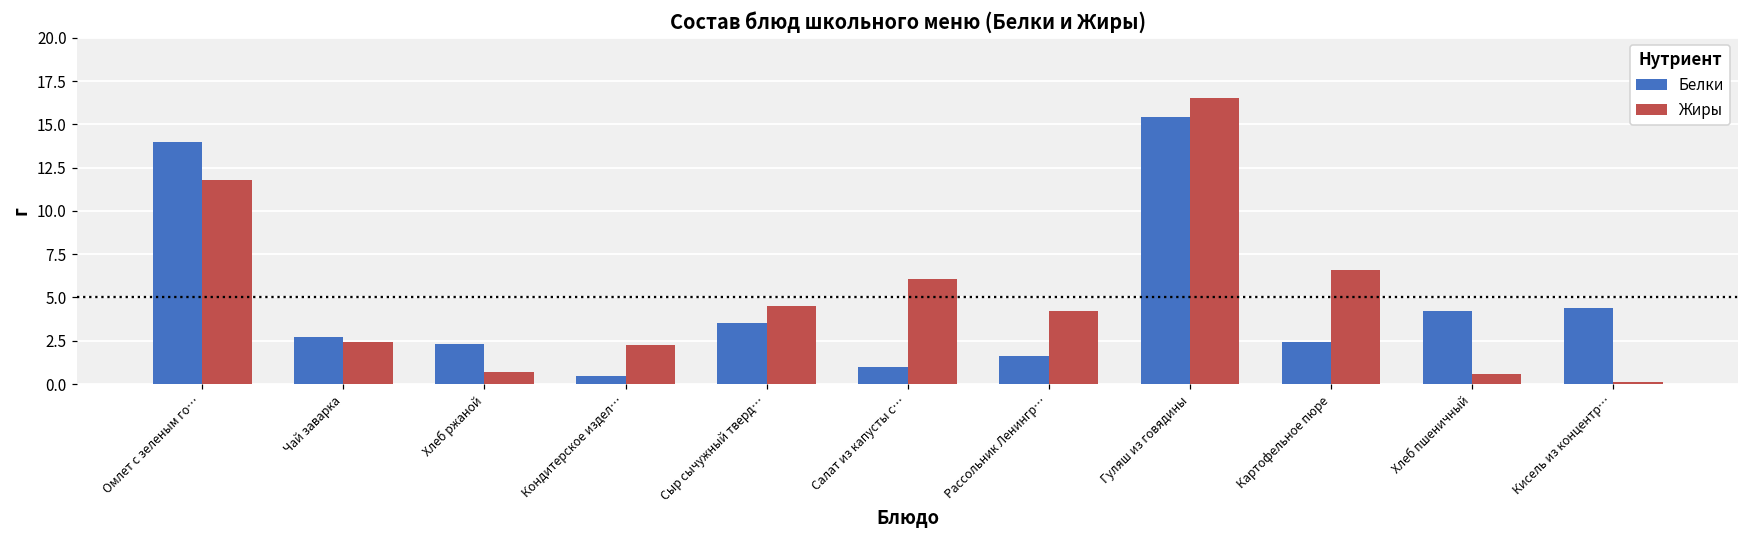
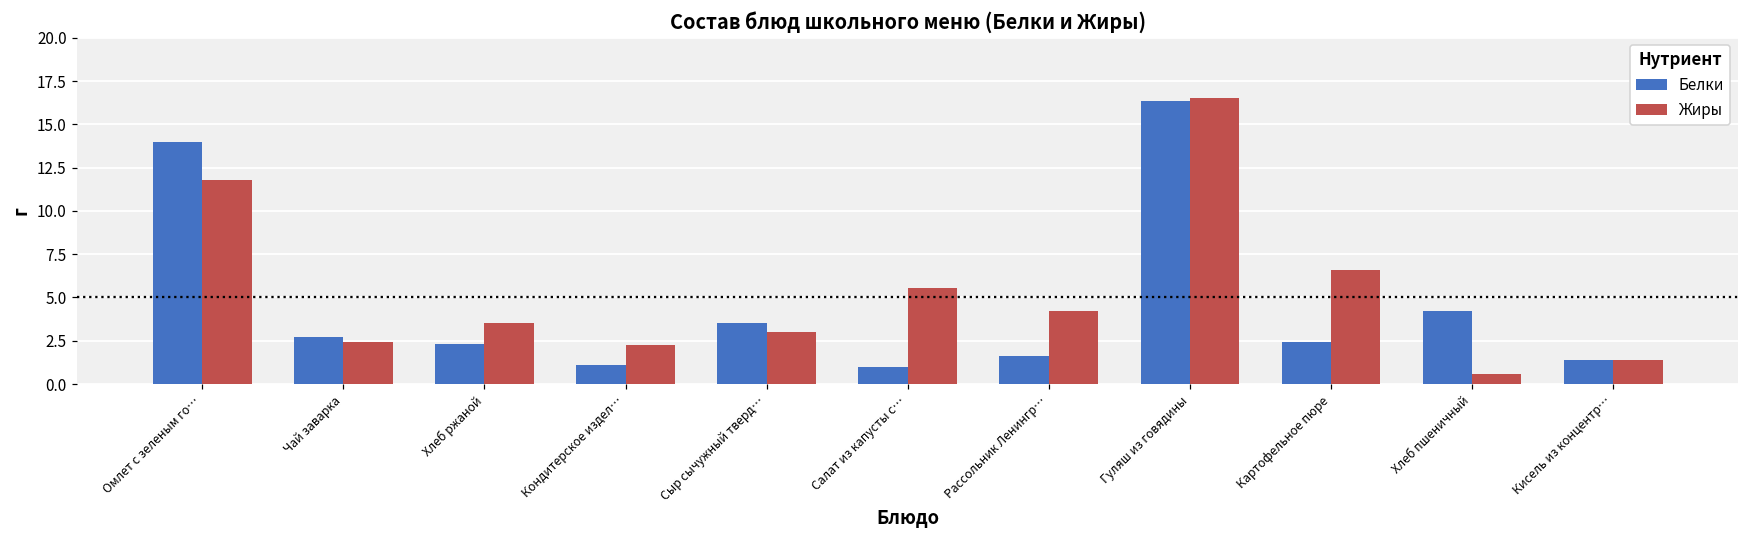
Жиры, Хлеб ржаной: 0.7 -> 3.5
Белки, Кондитерское издел…: 0.5 -> 1.1
Жиры, Сыр сычужный тверд…: 4.5 -> 3.0
Жиры, Салат из капусты с…: 6.1 -> 5.5
Белки, Гуляш из говядины: 15.5 -> 16.3
Белки, Кисель из концентр…: 4.4 -> 1.4
Жиры, Кисель из концентр…: 0.1 -> 1.4
